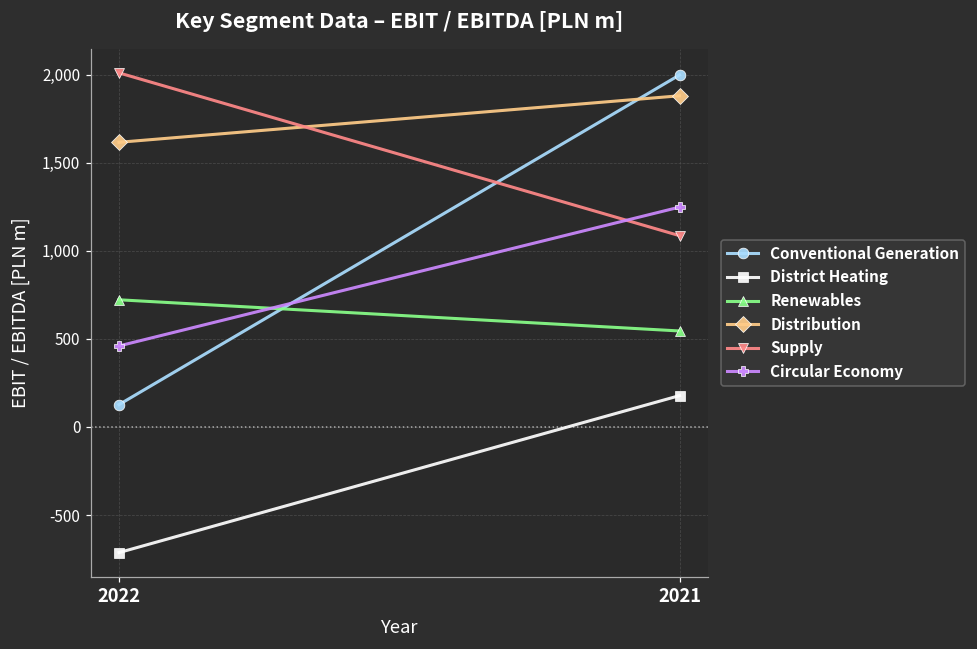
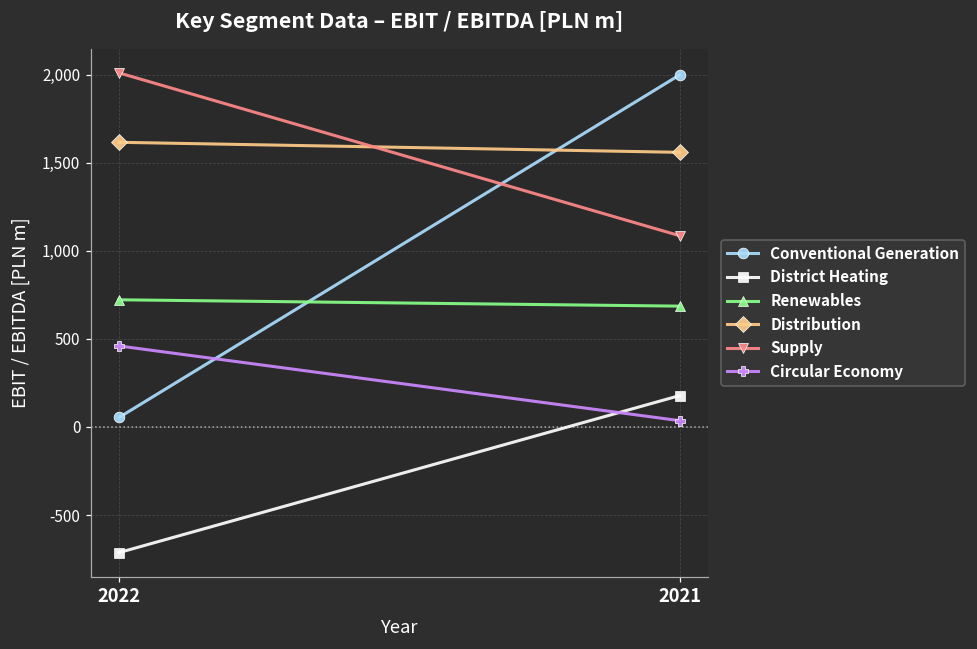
Conventional Generation, 2022: 130 -> 50
Renewables, 2021: 550 -> 690
Distribution, 2021: 1,880 -> 1,560
Circular Economy, 2021: 1,250 -> 40
